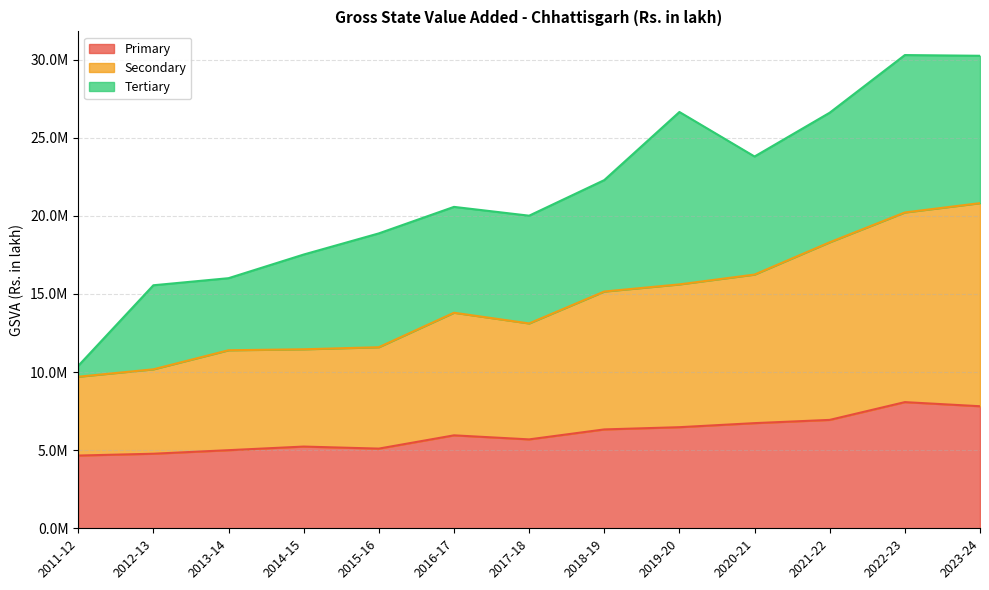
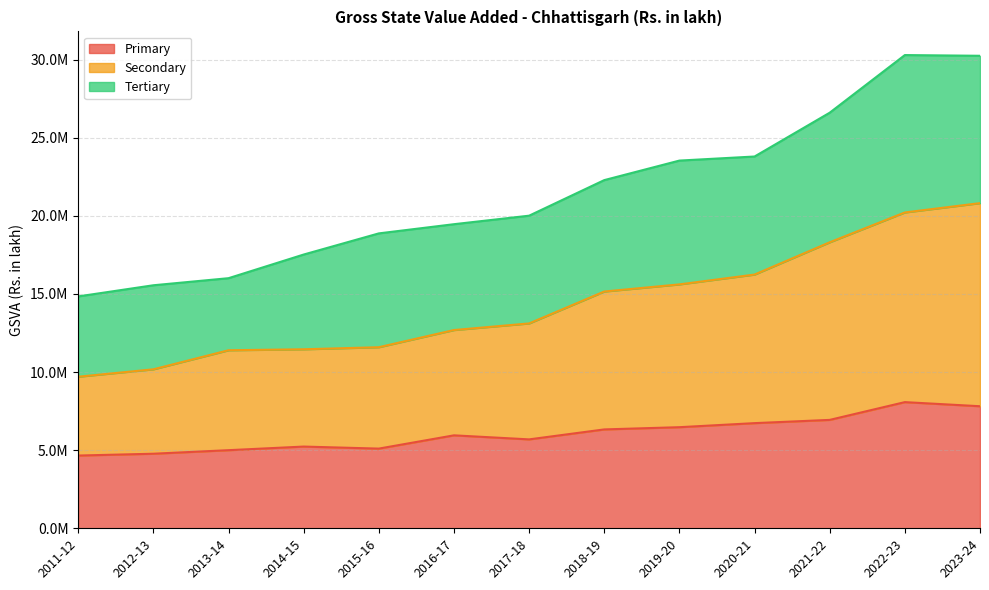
Tertiary, 2011-12: 700000 -> 5100000
Secondary, 2016-17: 7800000 -> 6700000
Tertiary, 2019-20: 11000000 -> 7900000
